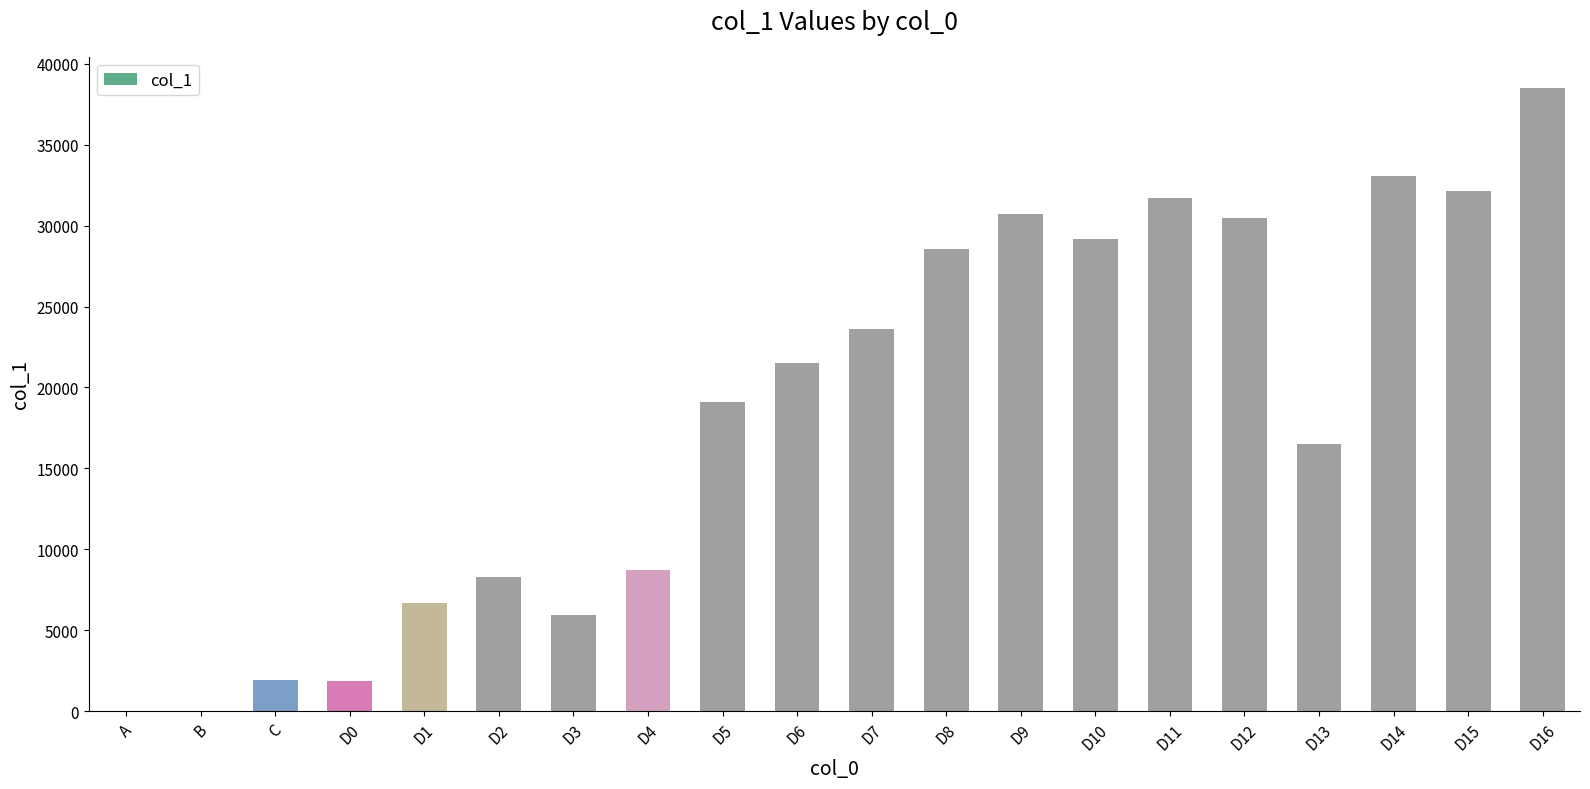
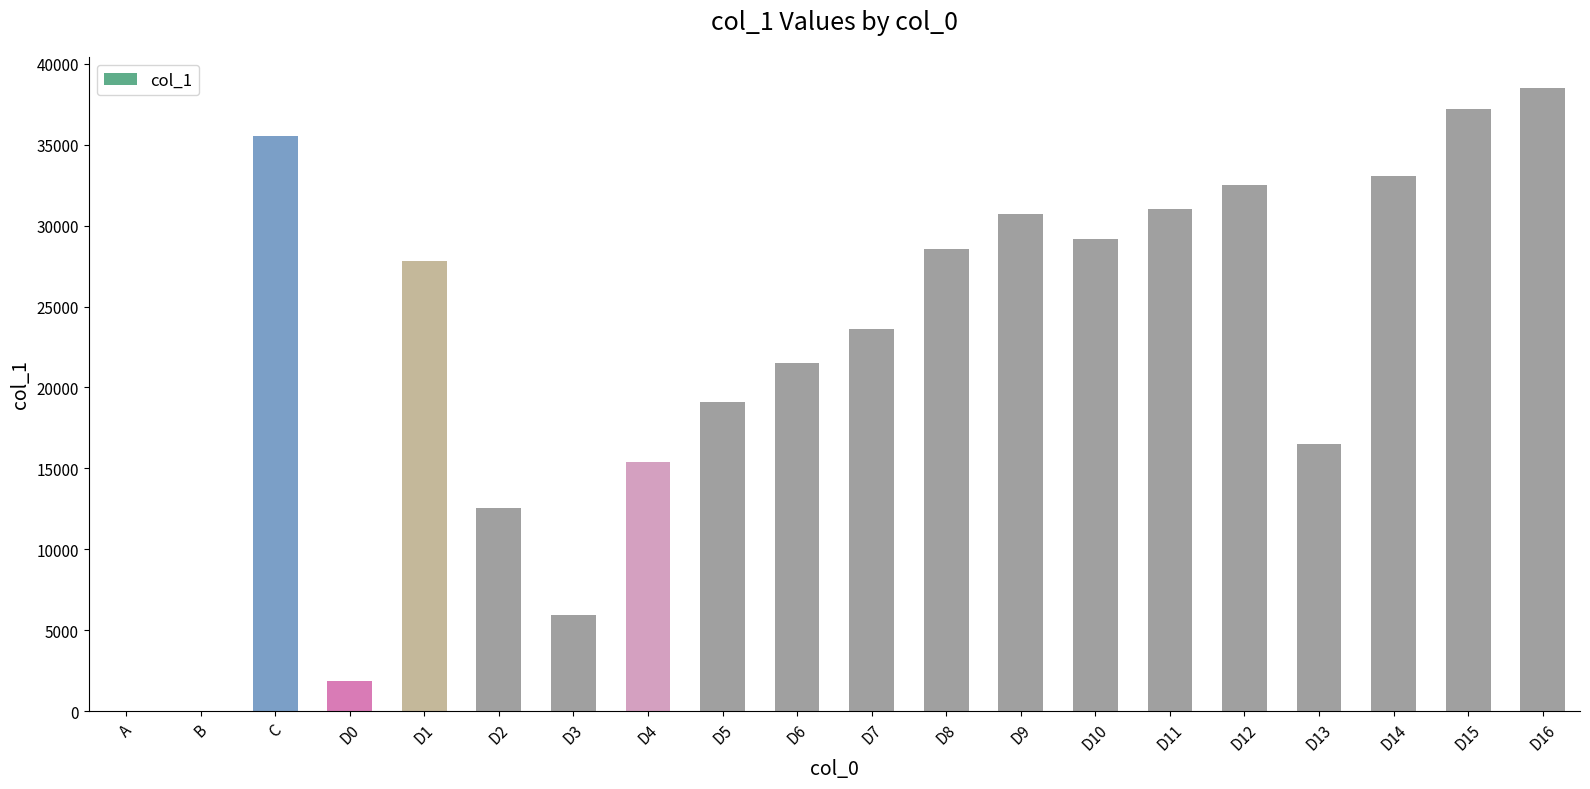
C: 1900 -> 35600
D1: 6700 -> 27800
D2: 8300 -> 12500
D4: 8700 -> 15400
D11: 31700 -> 31000
D12: 30400 -> 32500
D15: 32100 -> 37200
